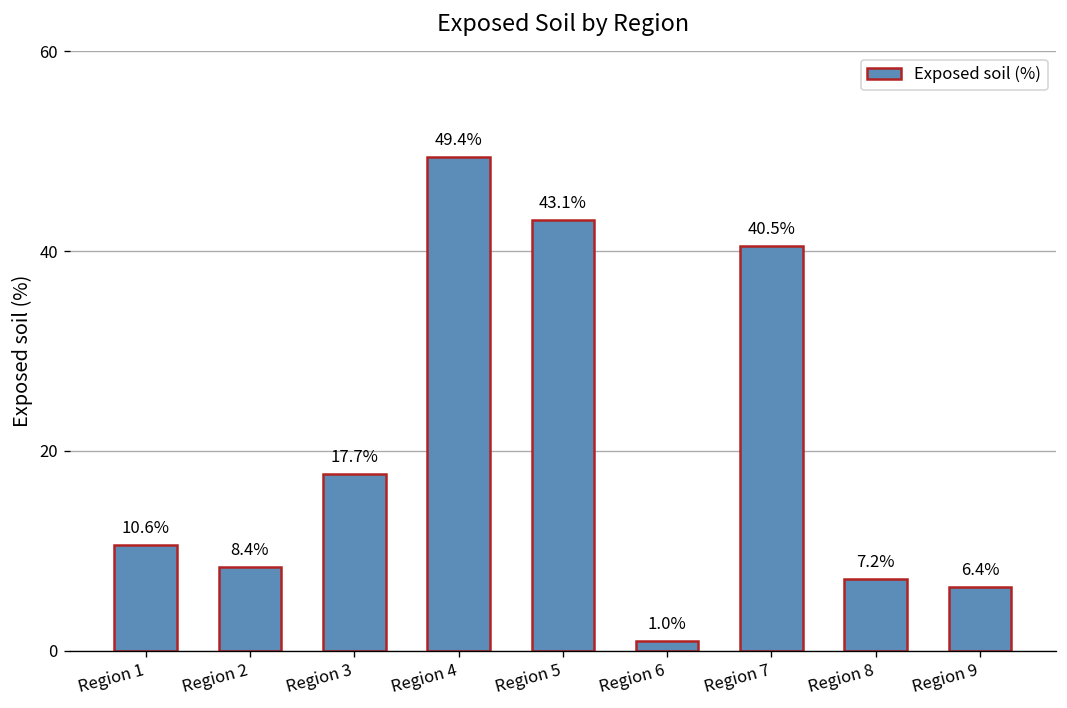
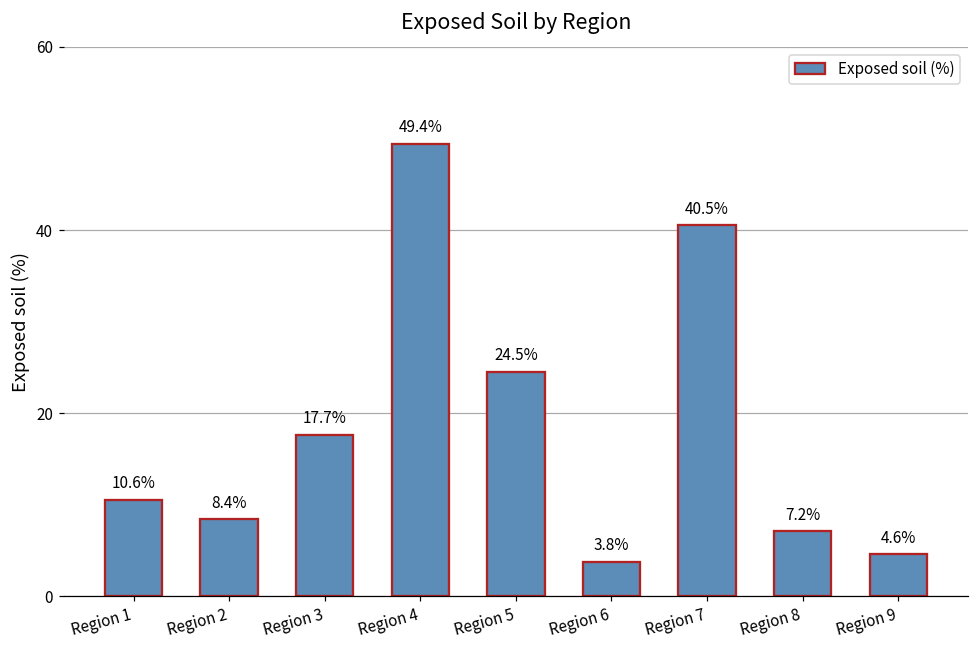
Region 5: 43.1% -> 24.5%
Region 6: 1.0% -> 3.8%
Region 9: 6.4% -> 4.6%
